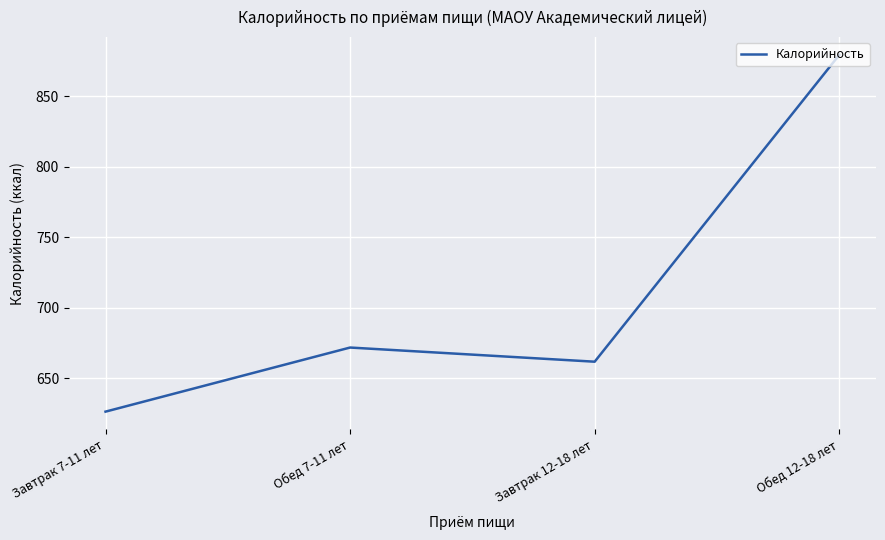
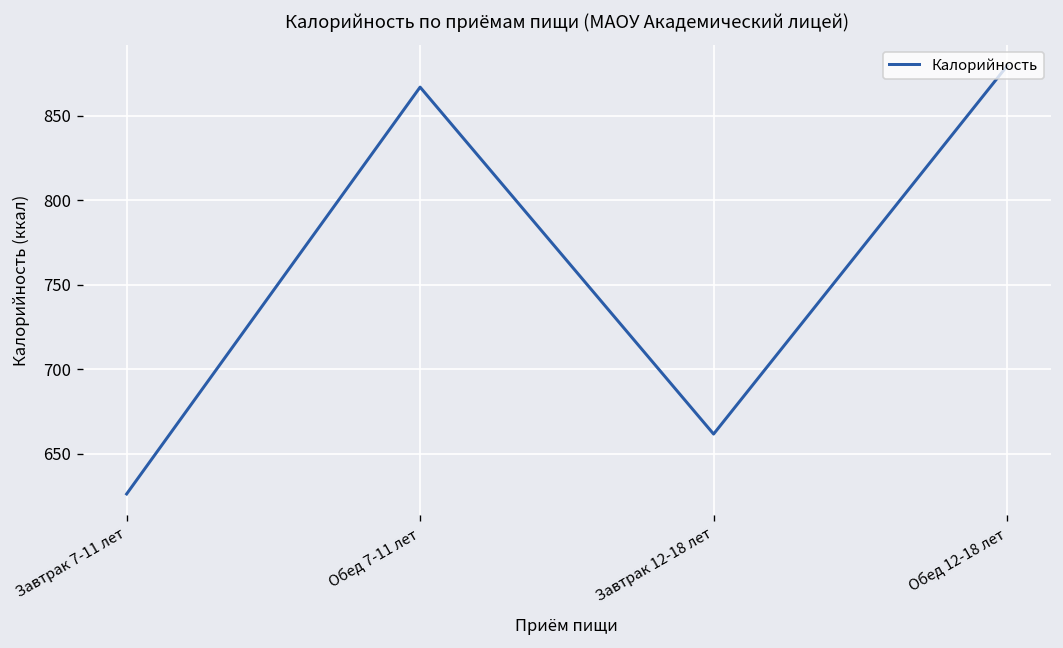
Обед 7-11 лет: 672 -> 867
